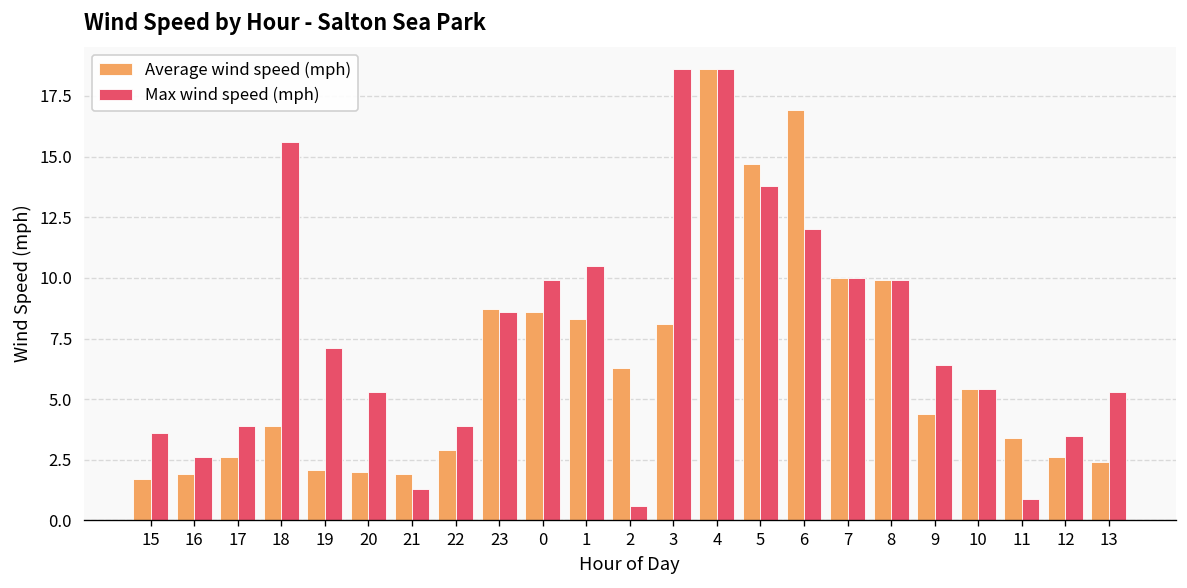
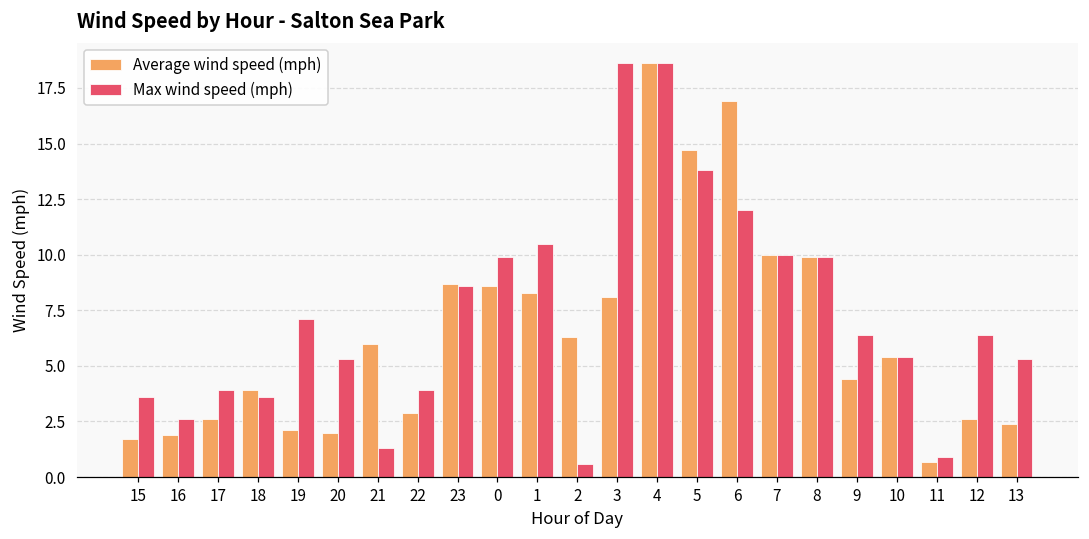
Max wind speed (mph), 18: 15.6 -> 3.6
Average wind speed (mph), 21: 1.9 -> 6.0
Average wind speed (mph), 11: 3.4 -> 0.7
Max wind speed (mph), 12: 3.5 -> 6.4
